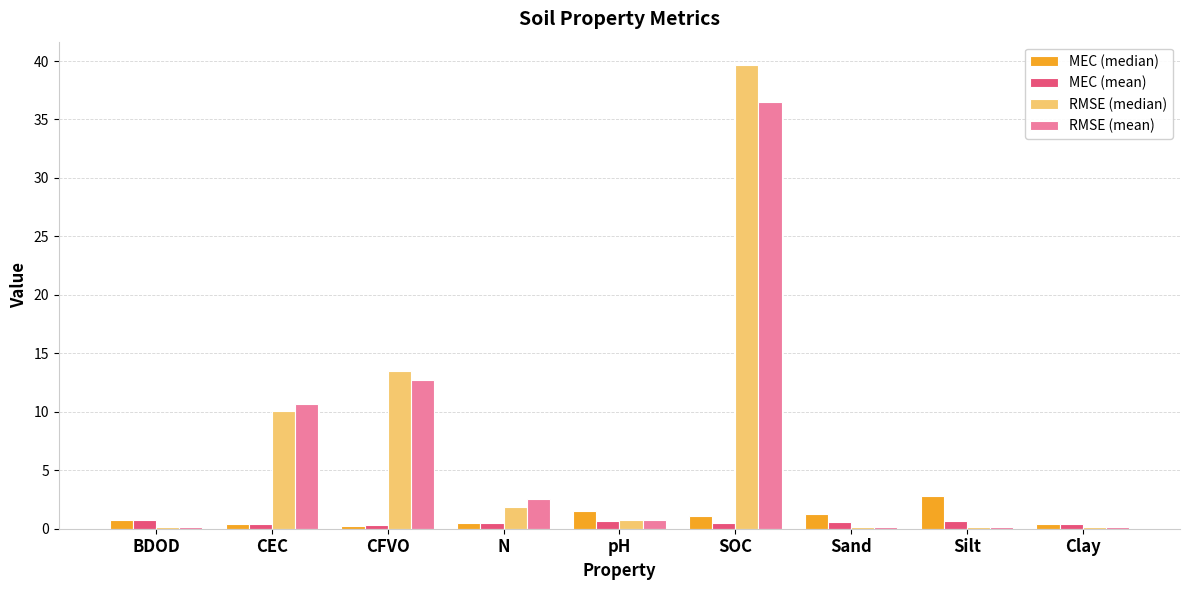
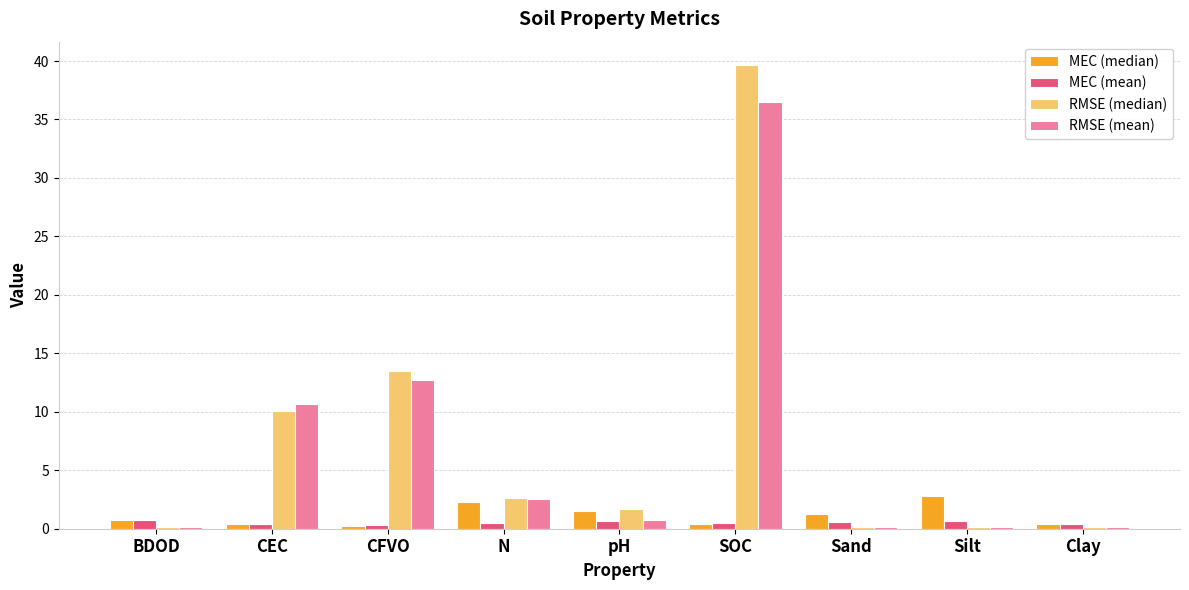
MEC (median), N: 0.5 -> 2.3
RMSE (median), N: 1.8 -> 2.6
RMSE (median), pH: 0.8 -> 1.7
MEC (median), SOC: 1.1 -> 0.4
